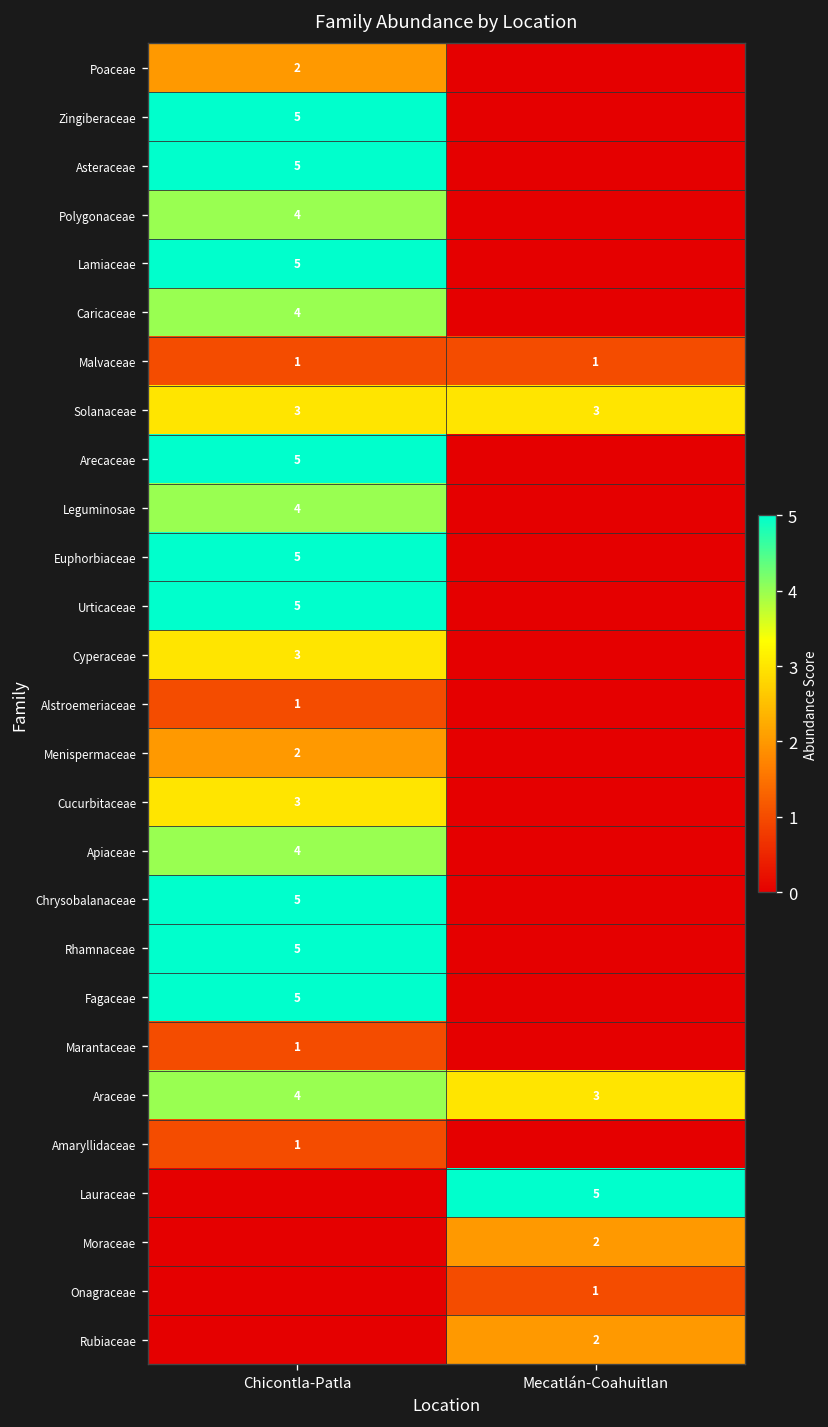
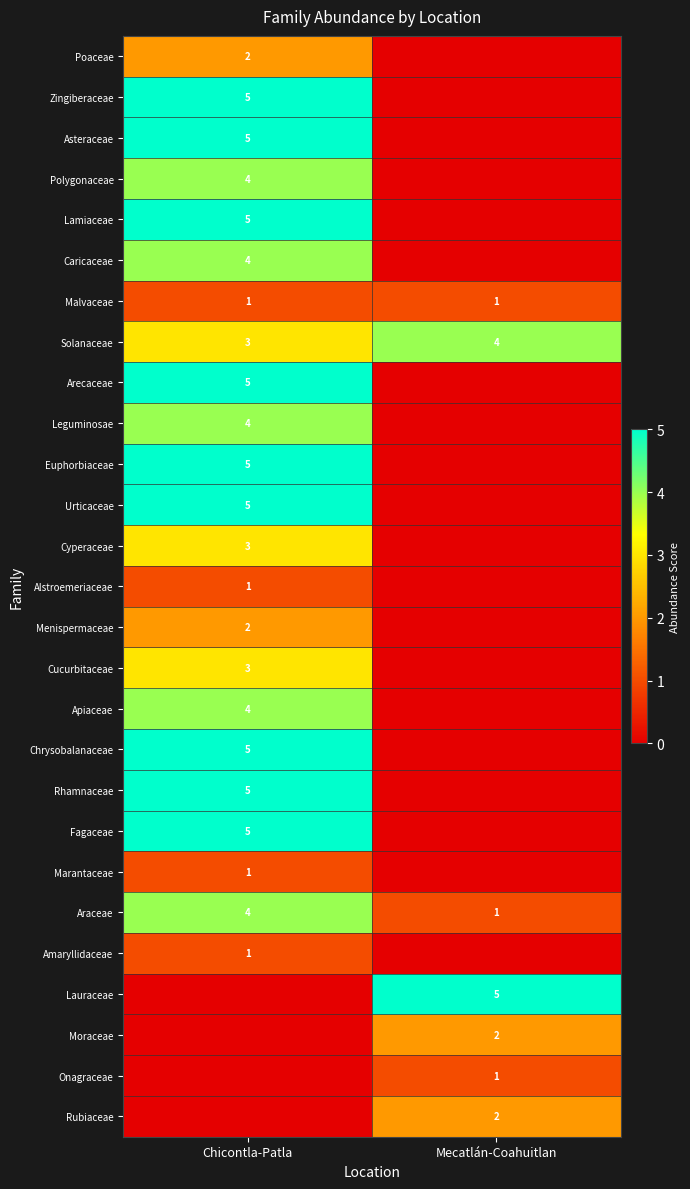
Solanaceae, Mecatlán-Coahuitlan: 3 -> 4
Araceae, Mecatlán-Coahuitlan: 3 -> 1
